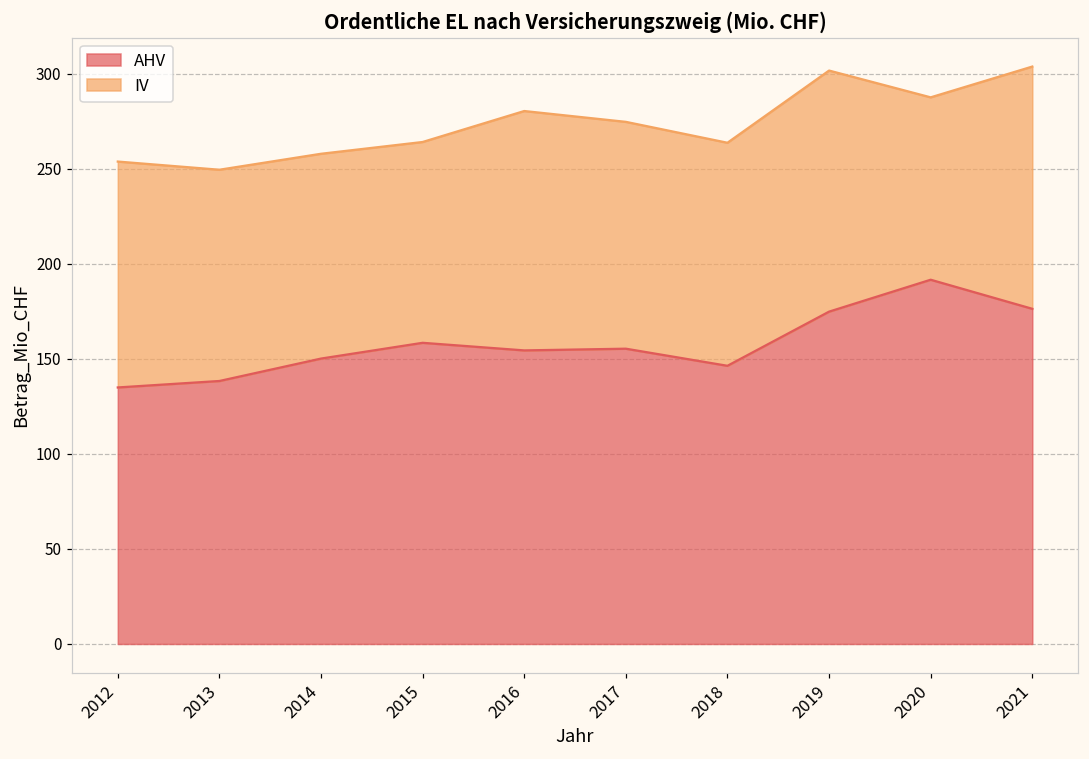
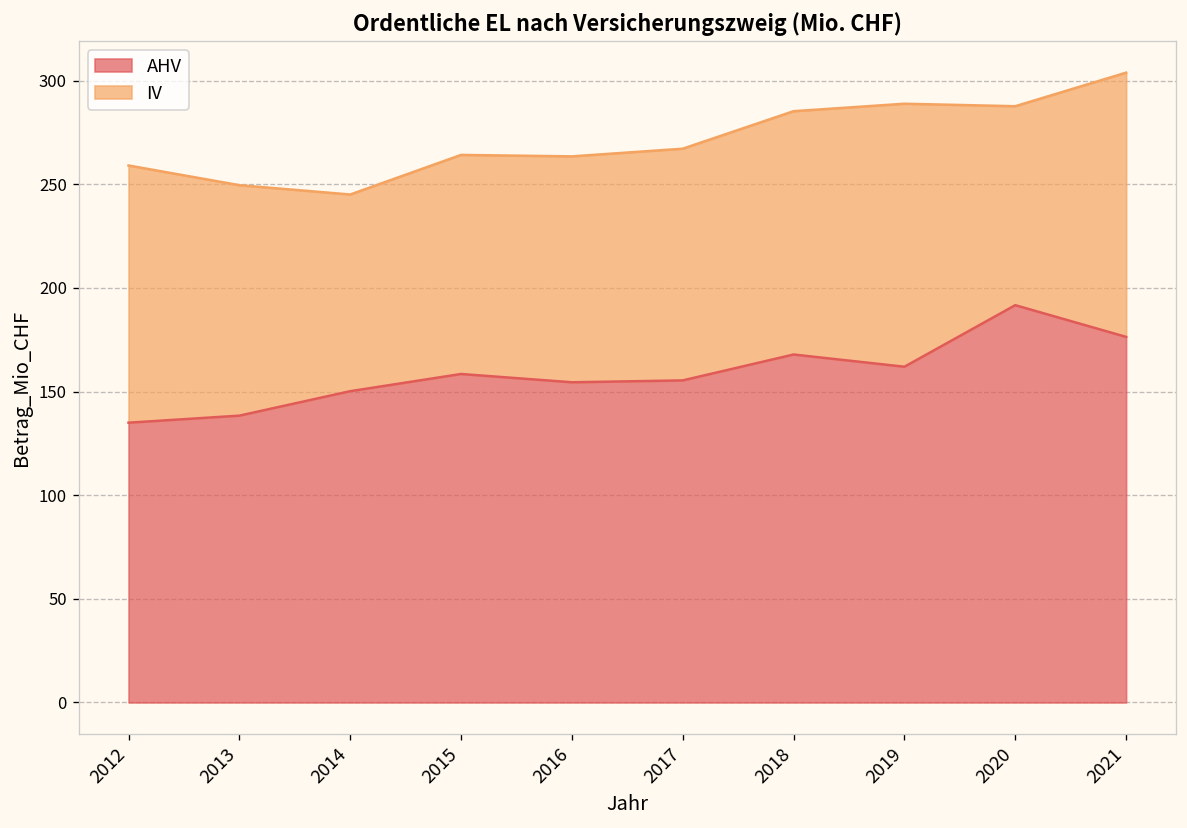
IV, 2012: 119 -> 124
IV, 2014: 108 -> 95
IV, 2016: 126 -> 109
IV, 2017: 119 -> 112
AHV, 2018: 146 -> 168
AHV, 2019: 175 -> 162
